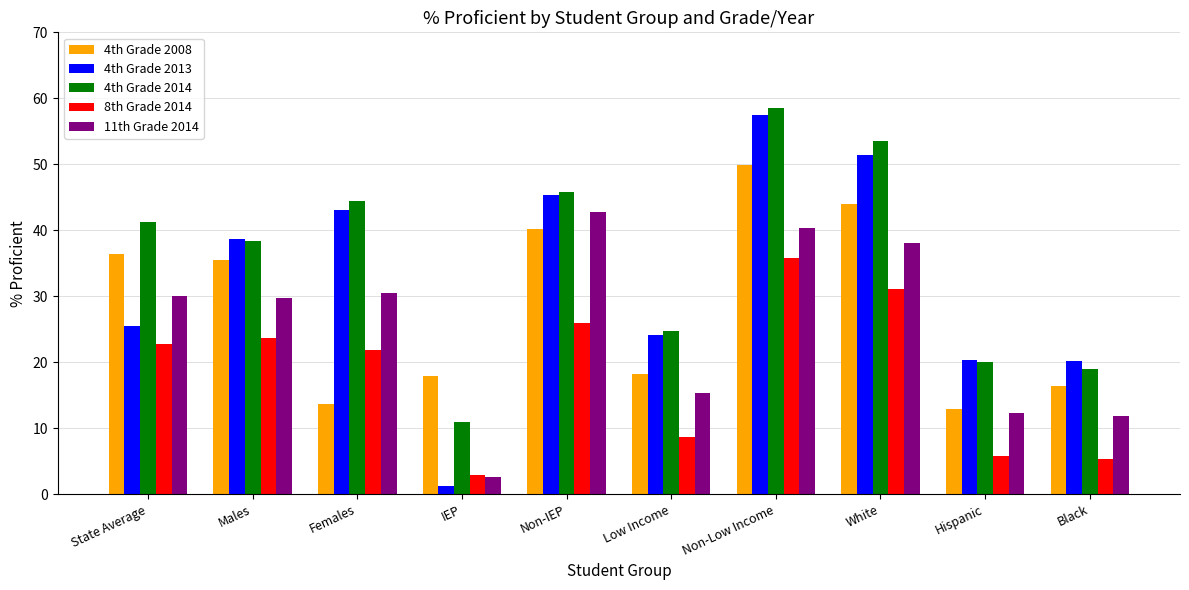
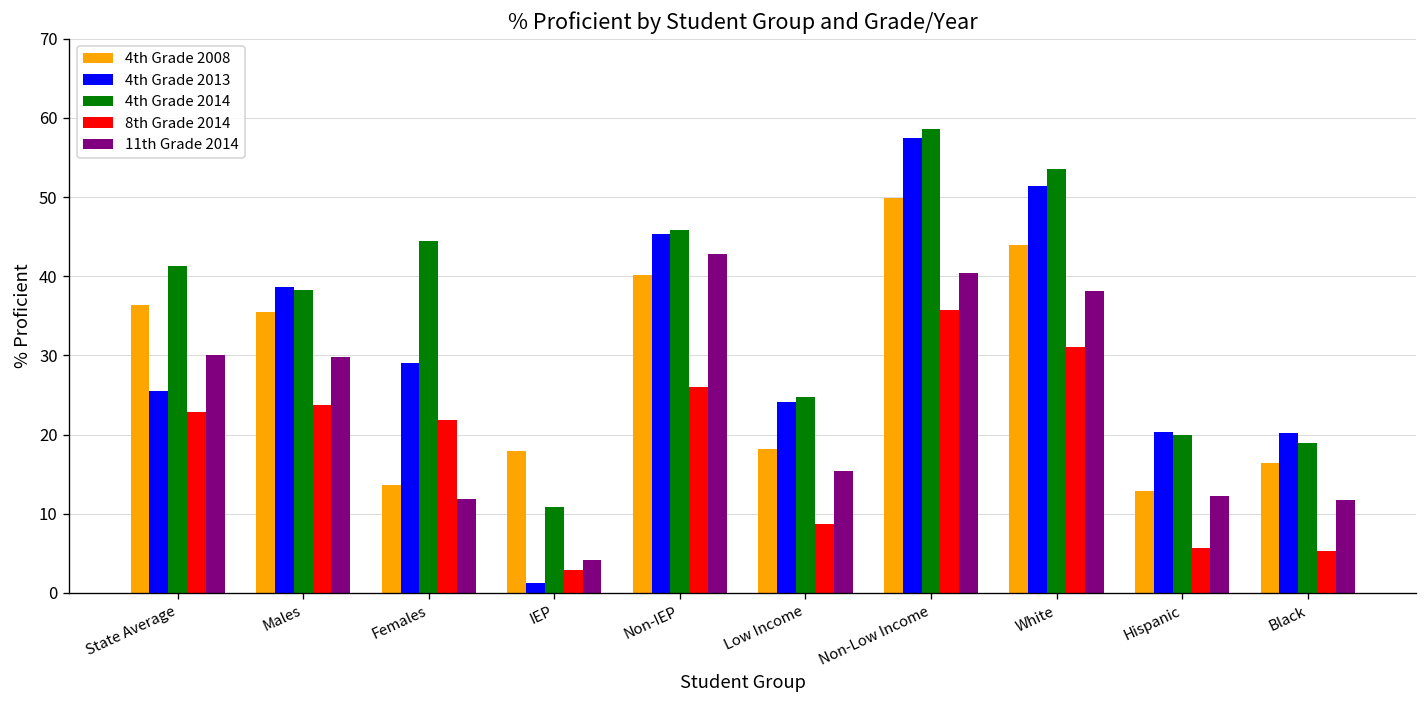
4th Grade 2013, Females: 43 -> 29
11th Grade 2014, Females: 31 -> 12
11th Grade 2014, IEP: 3 -> 4
